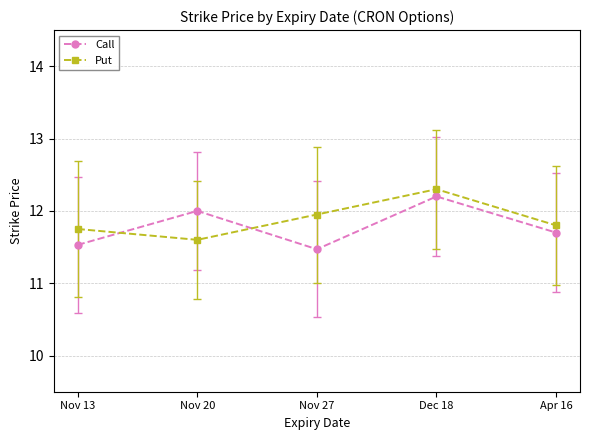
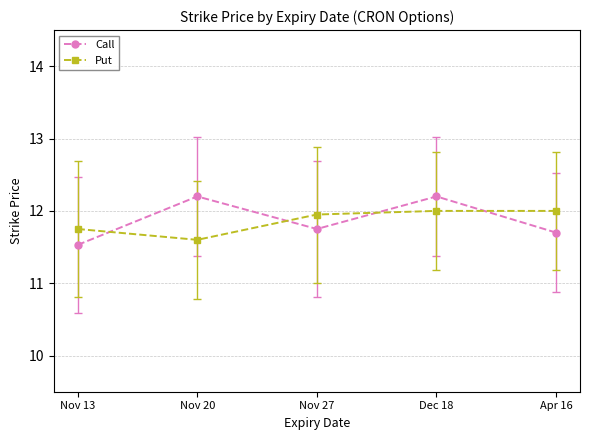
Call, Nov 20: 12.0 -> 12.2
Call, Nov 27: 11.5 -> 11.8
Put, Dec 18: 12.3 -> 12.0
Put, Apr 16: 11.8 -> 12.0
